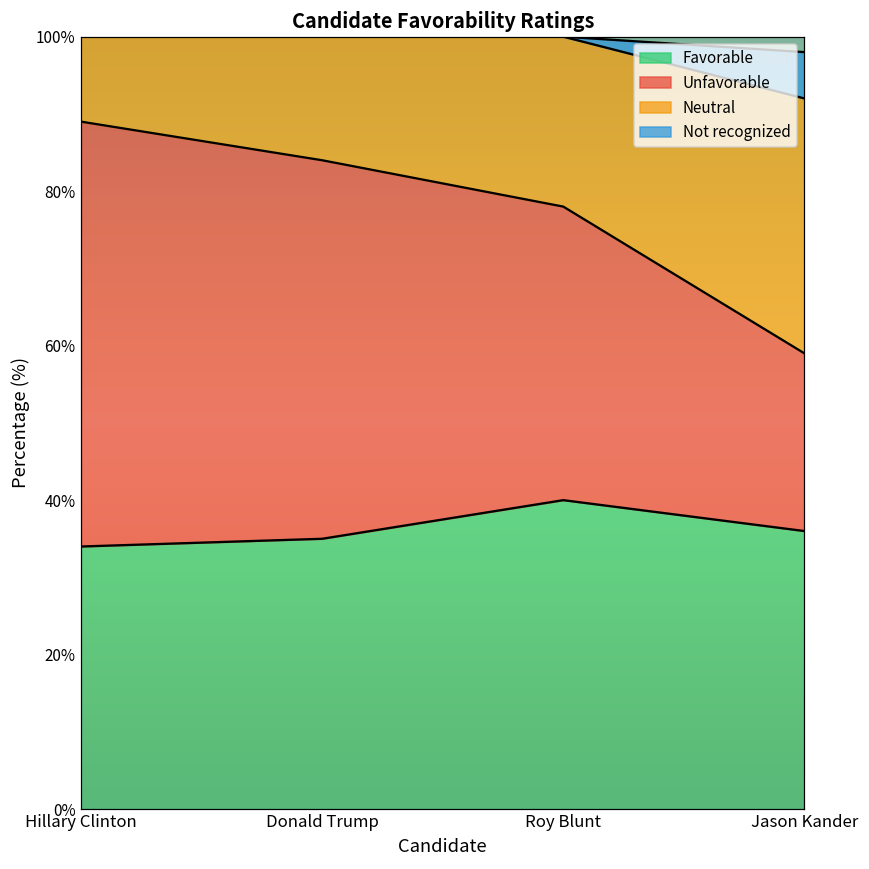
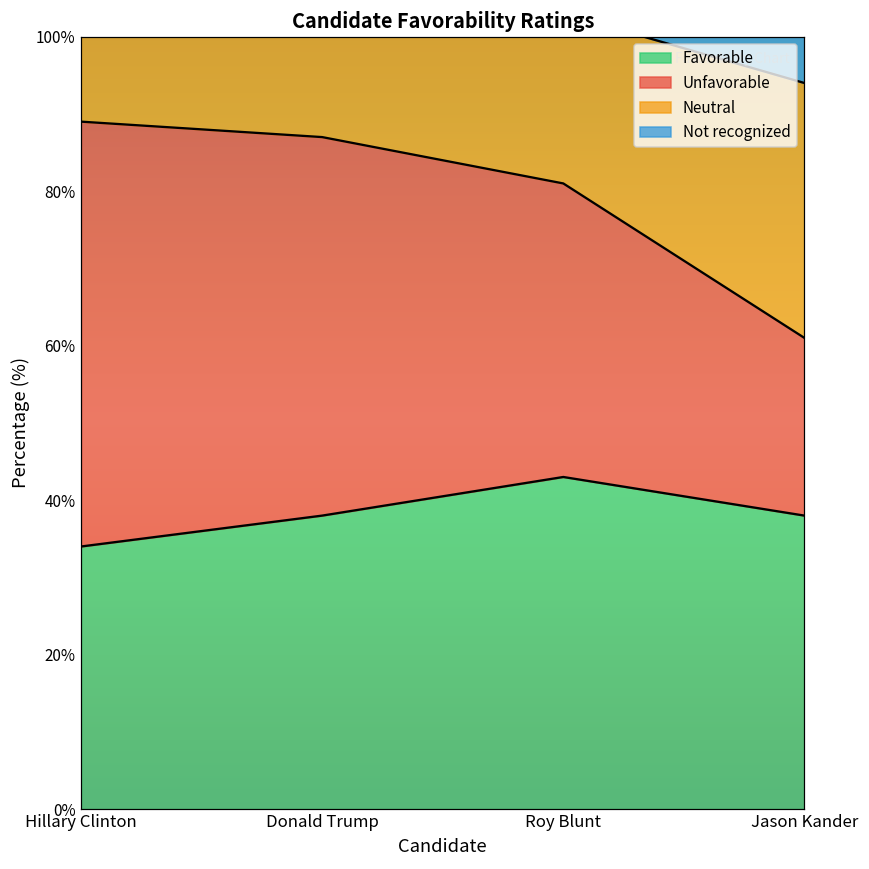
Favorable, Donald Trump: 35% -> 38%
Favorable, Roy Blunt: 40% -> 43%
Favorable, Jason Kander: 36% -> 38%
